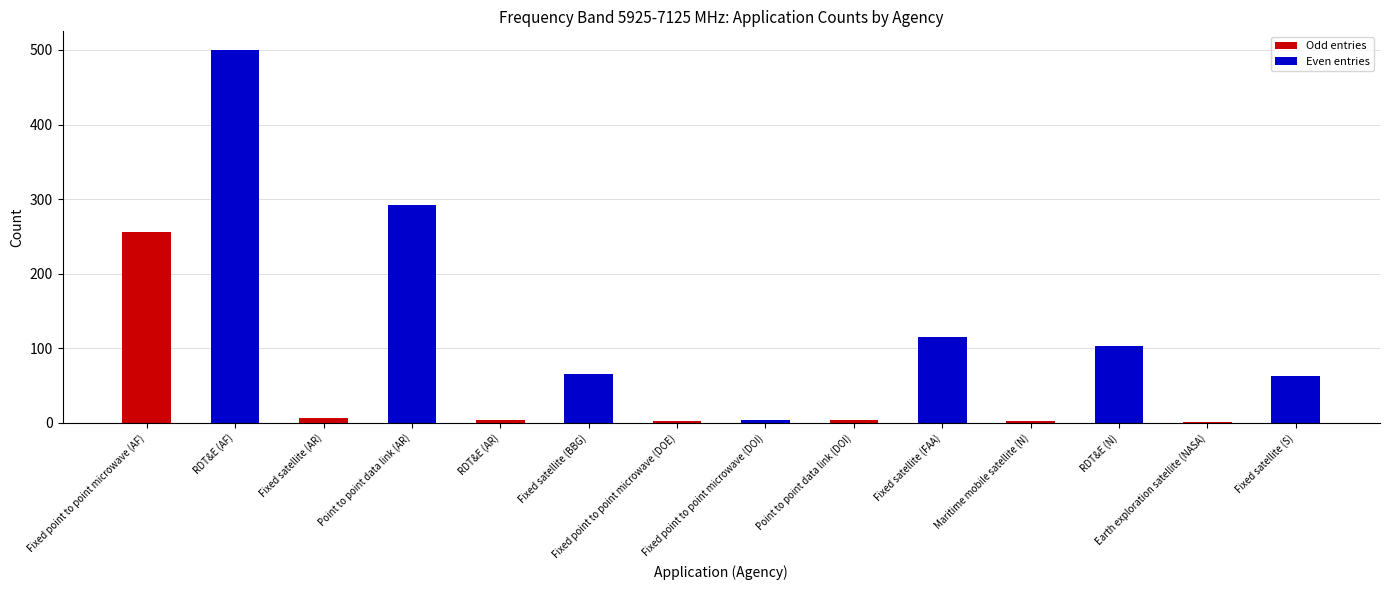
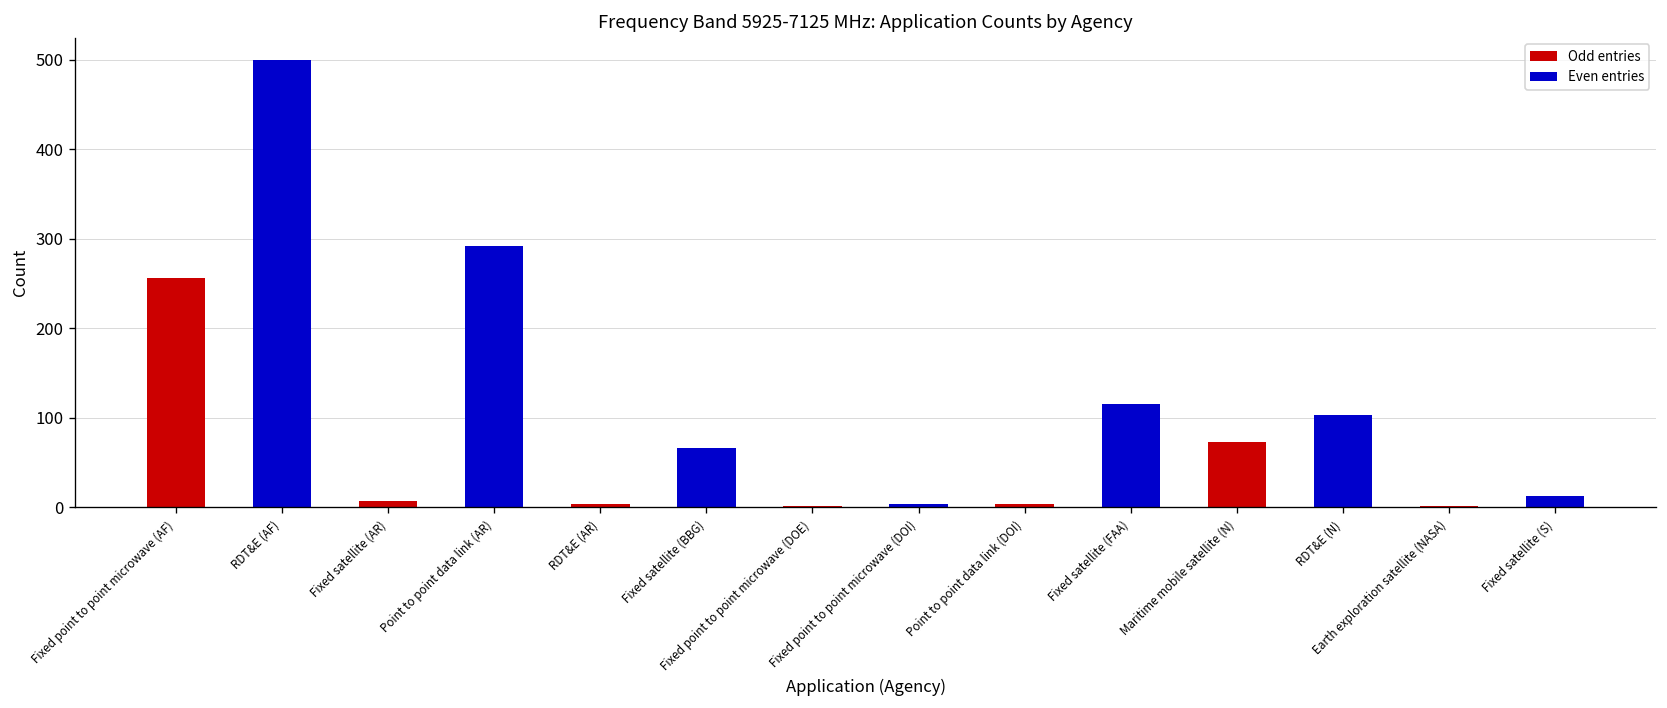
Maritime mobile satellite (N): 0 -> 70
Fixed satellite (S): 60 -> 10
